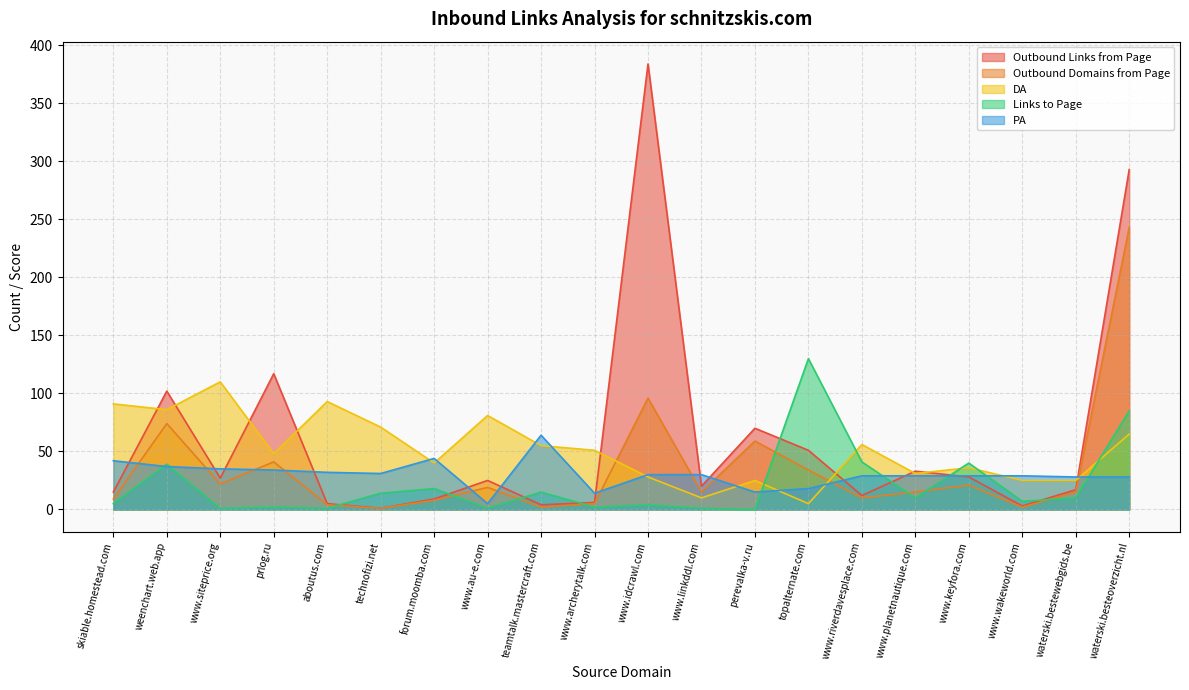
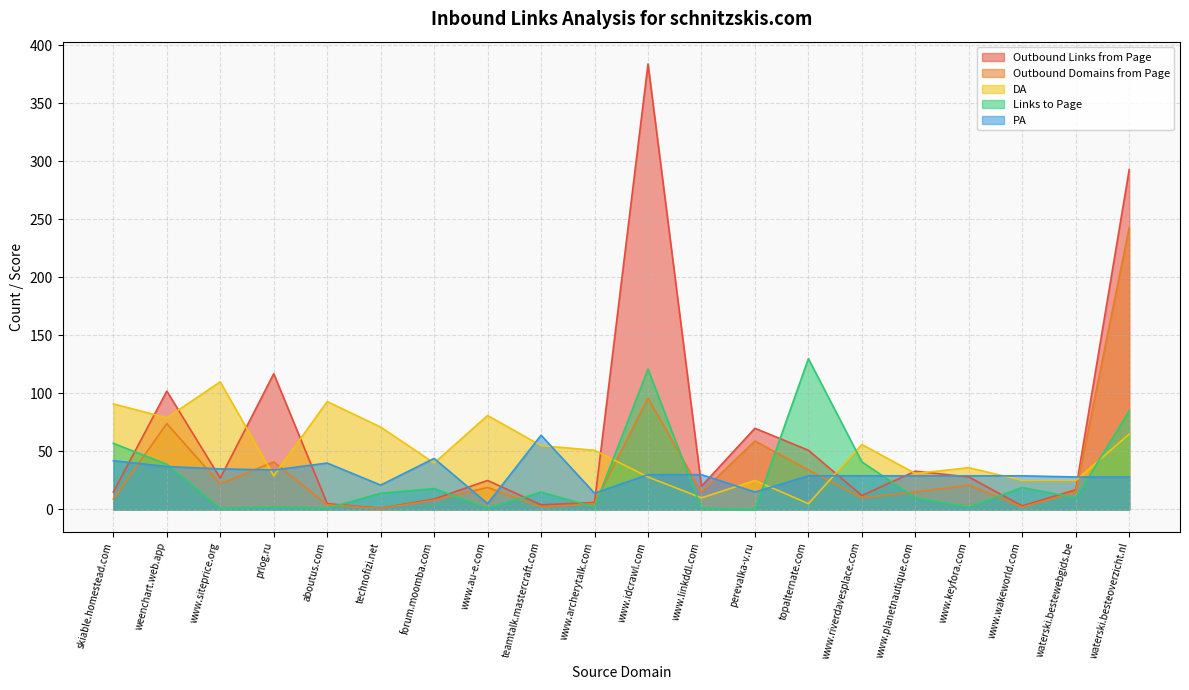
Links to Page, skiable.homestead.com: 5 -> 57
DA, weenchart.web.app: 86 -> 79
DA, prlog.ru: 48 -> 29
PA, aboutus.com: 32 -> 40
PA, technofizi.net: 31 -> 21
Links to Page, www.idcrawl.com: 4 -> 121
PA, topalternate.com: 18 -> 29
Links to Page, www.keyfora.com: 40 -> 2
Links to Page, www.wakeworld.com: 7 -> 19
